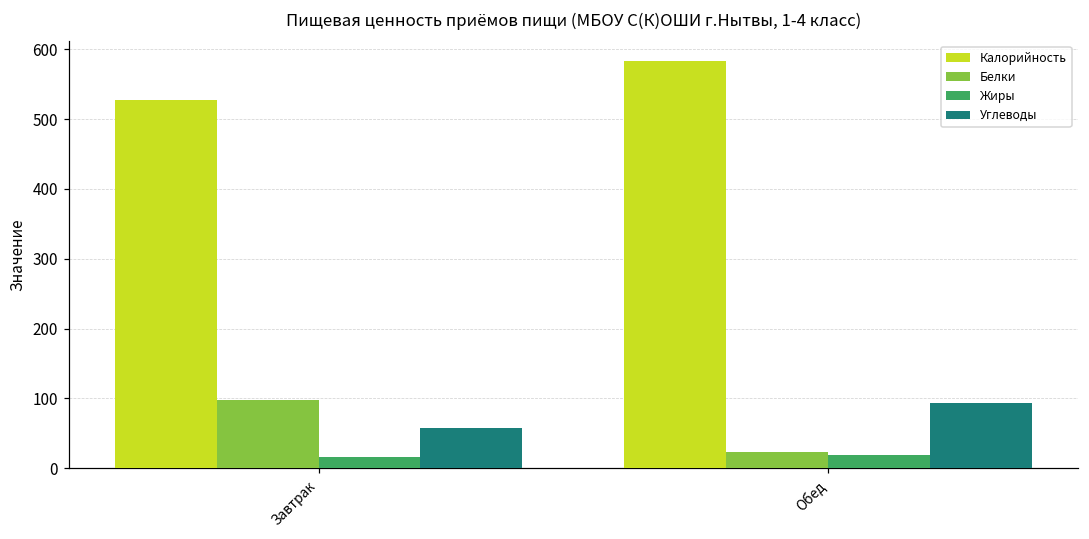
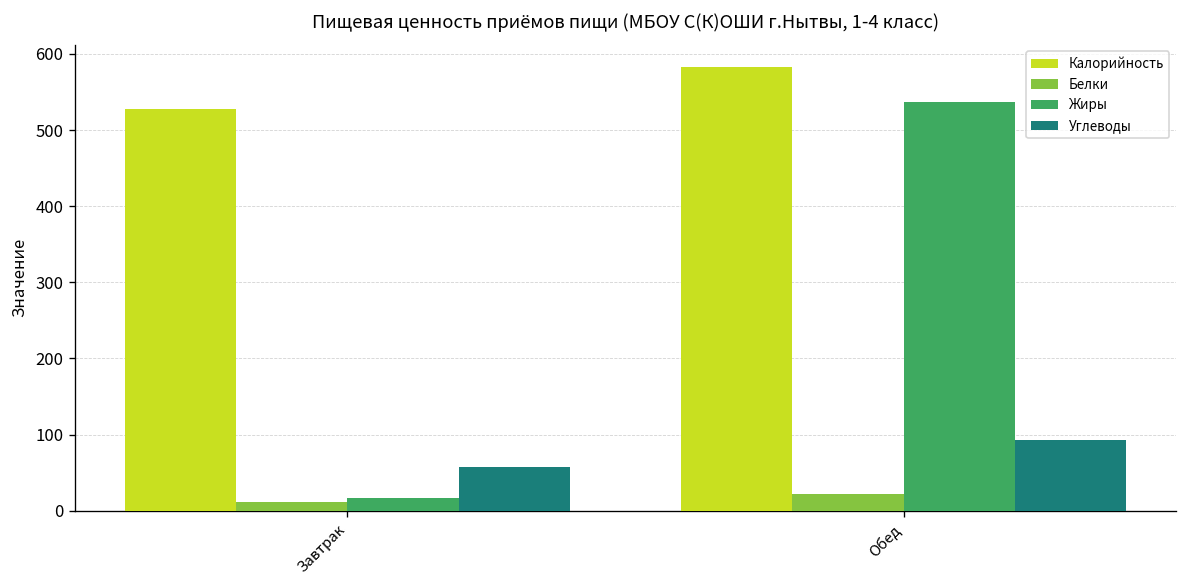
Белки, Завтрак: 100 -> 10
Жиры, Обед: 20 -> 540
